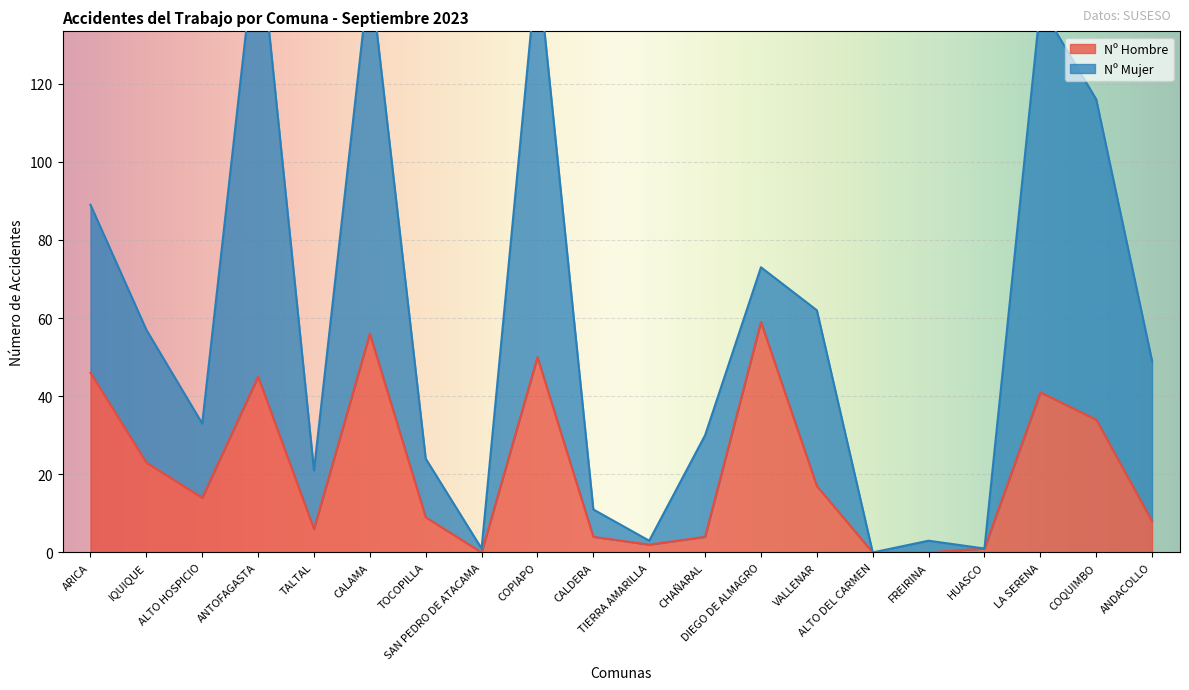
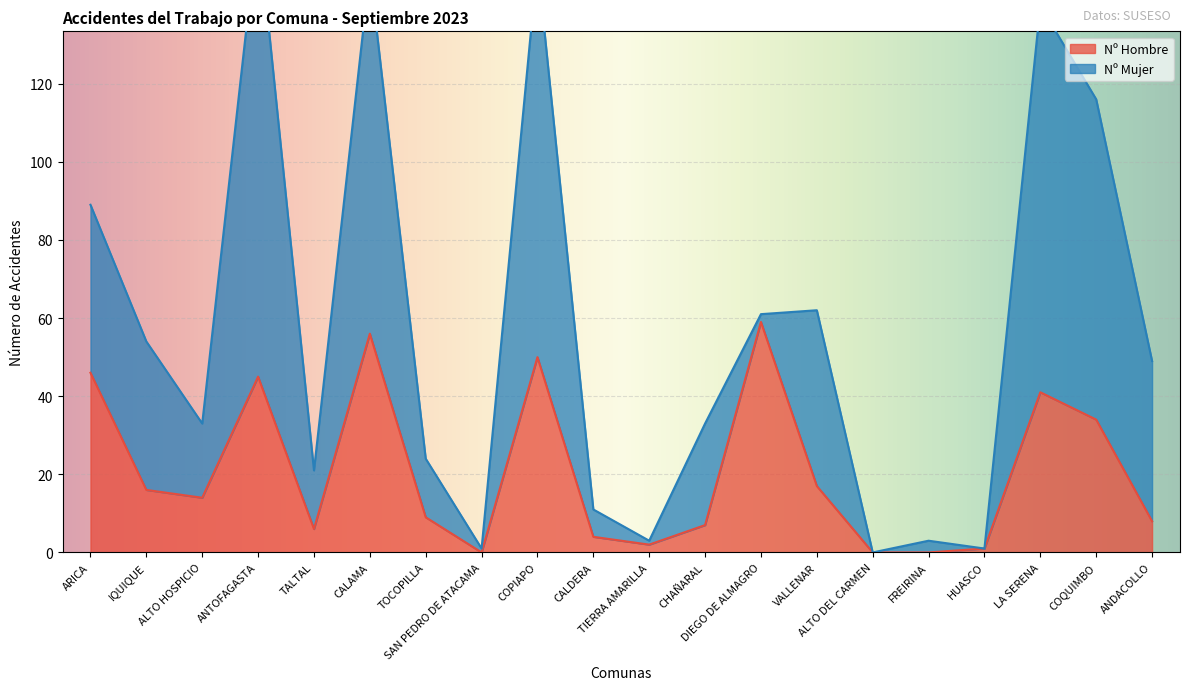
Nº Hombre, IQUIQUE: 23 -> 16
Nº Mujer, IQUIQUE: 34 -> 38
Nº Hombre, CHAÑARAL: 4 -> 7
Nº Mujer, DIEGO DE ALMAGRO: 14 -> 2
